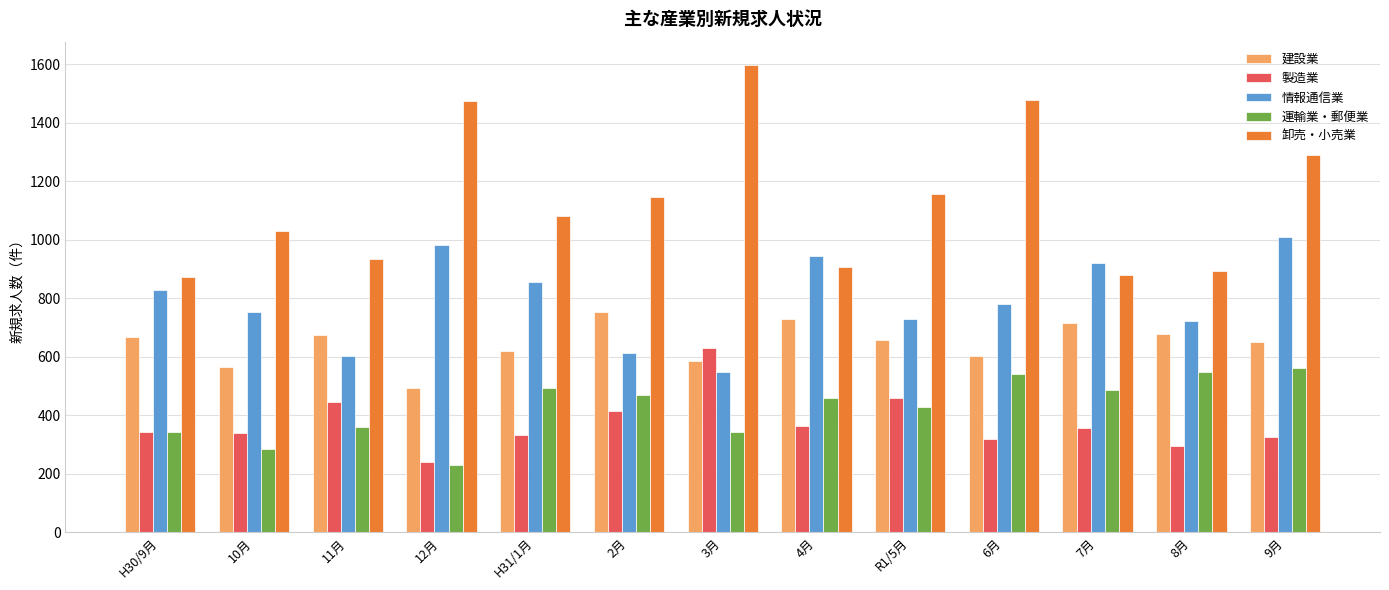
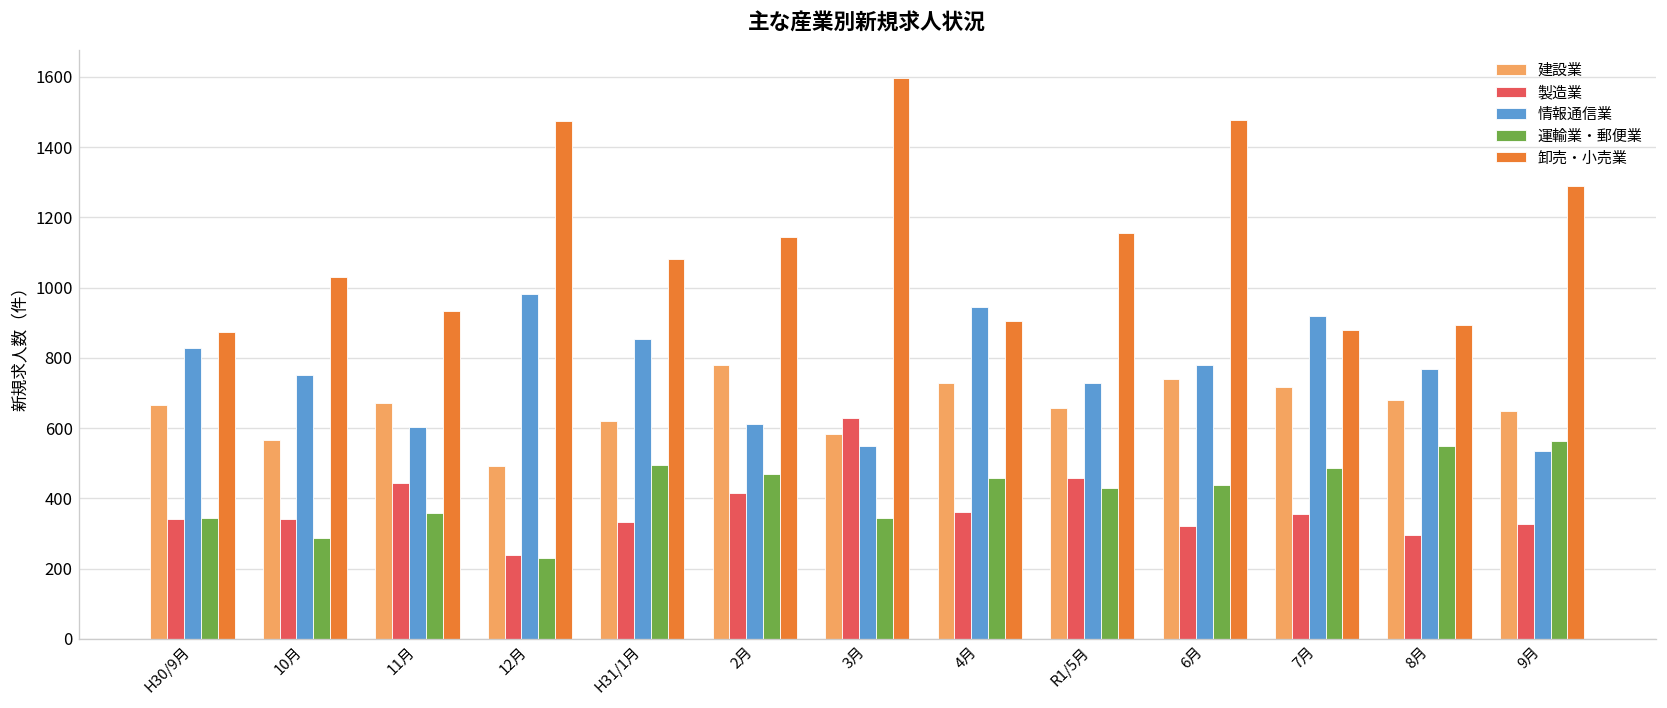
建設業, 2月: 750 -> 780
建設業, 6月: 600 -> 740
運輸業・郵便業, 6月: 540 -> 440
情報通信業, 8月: 720 -> 770
情報通信業, 9月: 1010 -> 540
